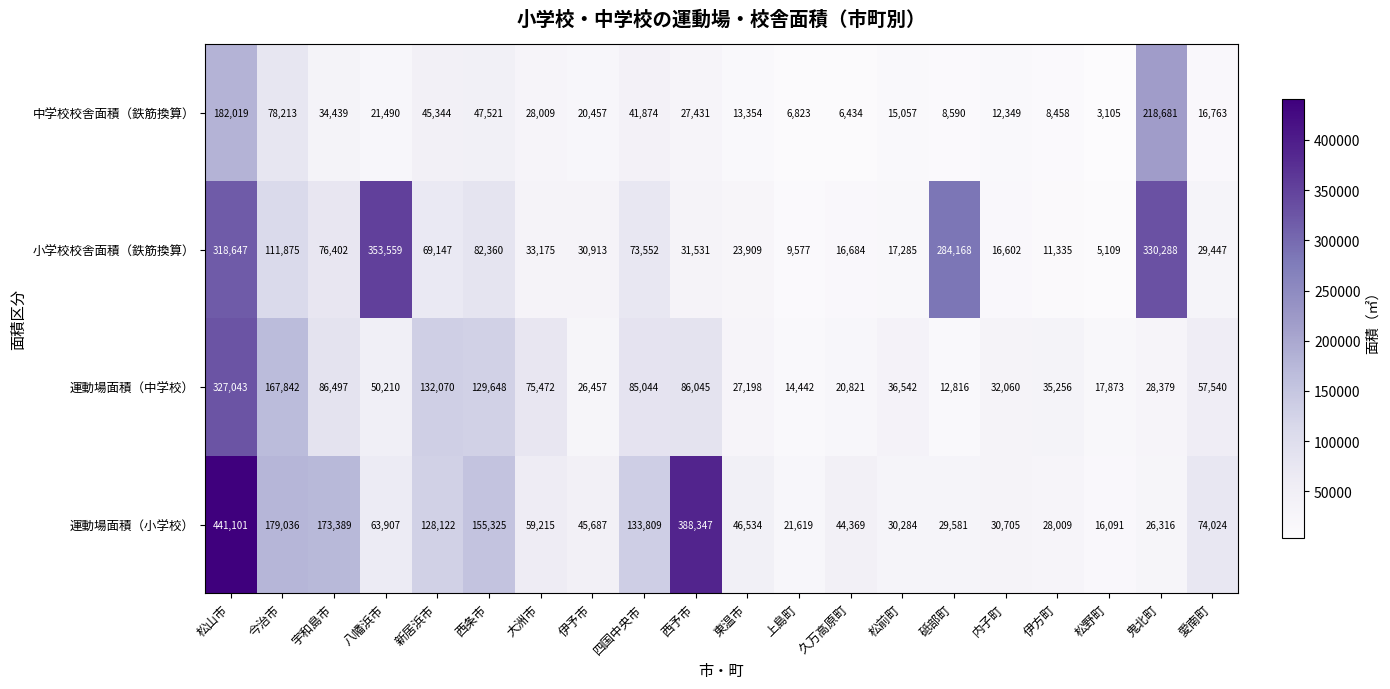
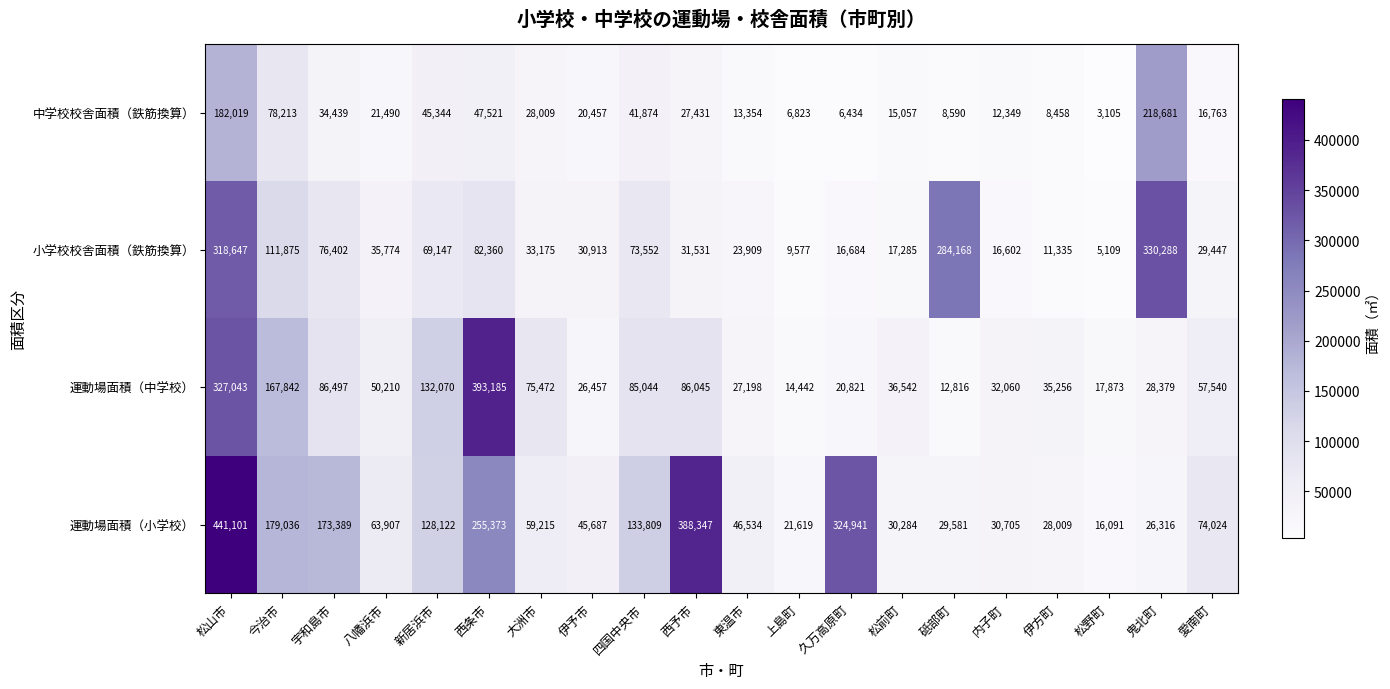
小学校校舎面積（鉄筋換算）, 八幡浜市: 353,559 -> 35,774
運動場面積（中学校）, 西条市: 129,648 -> 393,185
運動場面積（小学校）, 西条市: 155,325 -> 255,373
運動場面積（小学校）, 久万高原町: 44,369 -> 324,941
